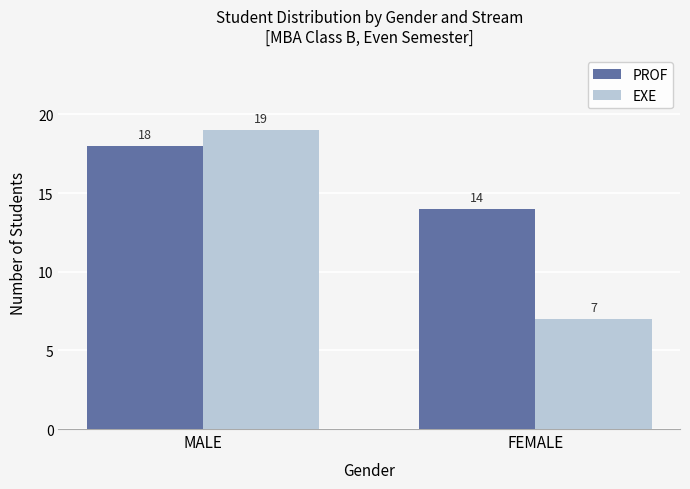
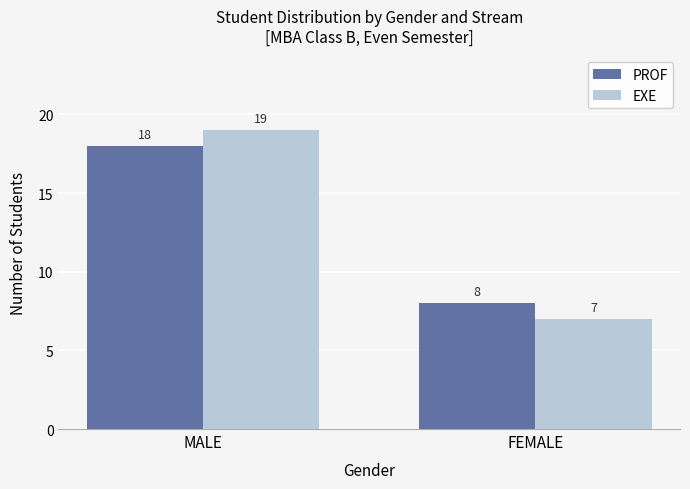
PROF, FEMALE: 14 -> 8
